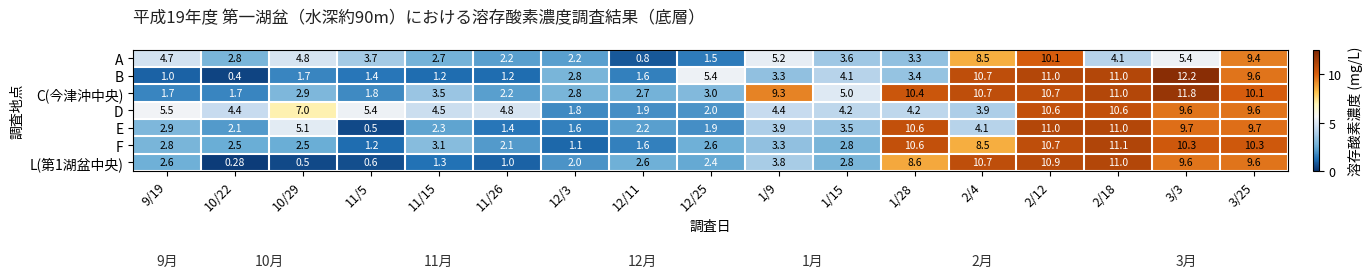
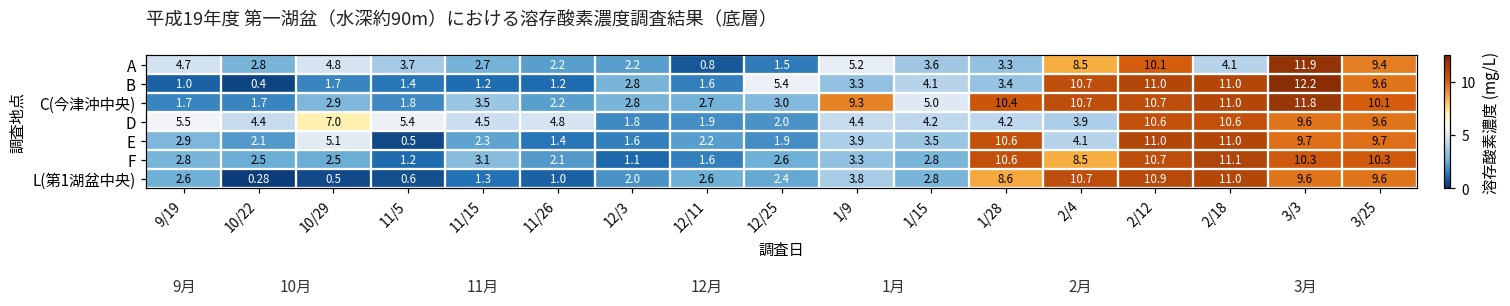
A, 3/3: 5.4 -> 11.9
